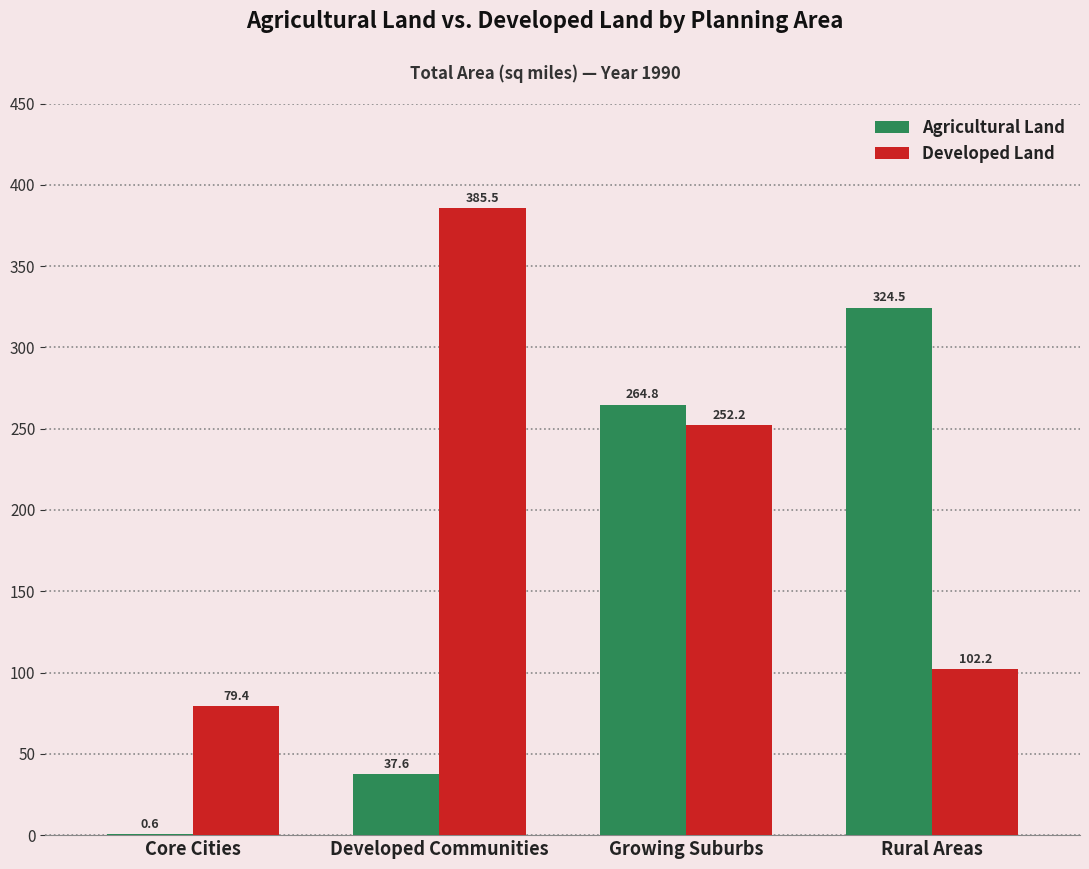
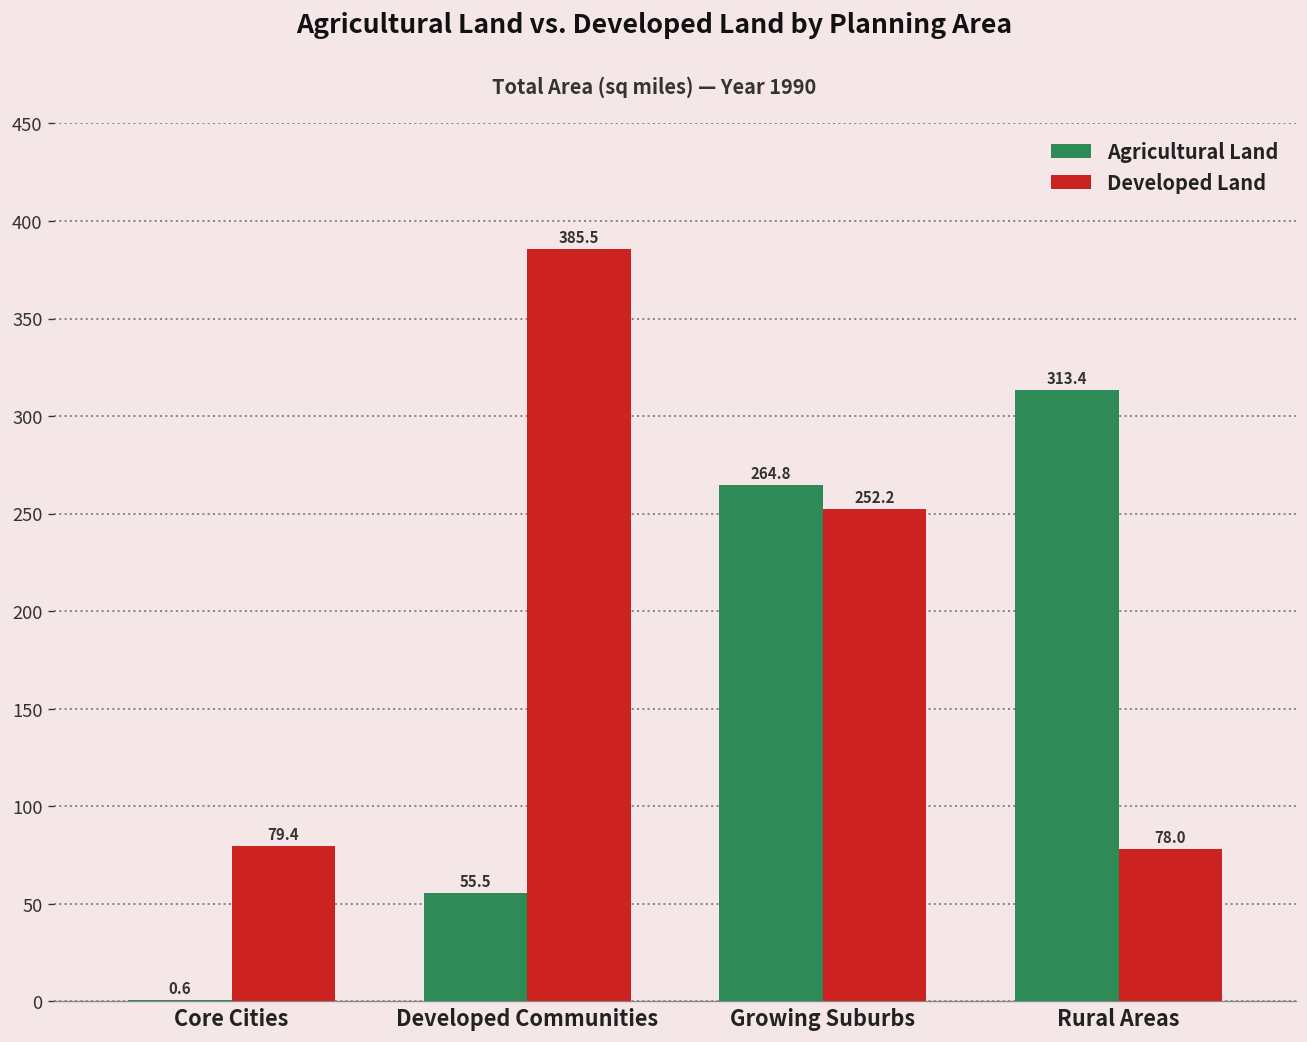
Agricultural Land, Developed Communities: 37.6 -> 55.5
Agricultural Land, Rural Areas: 324.5 -> 313.4
Developed Land, Rural Areas: 102.2 -> 78.0
